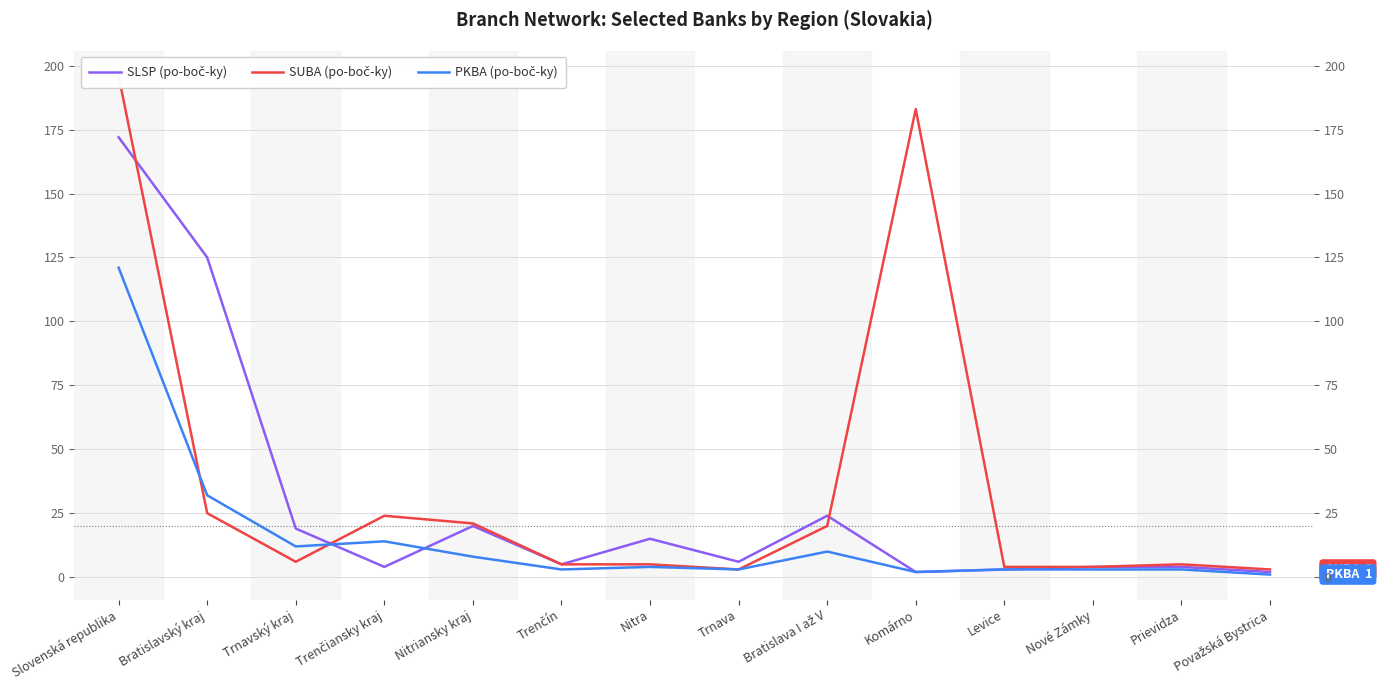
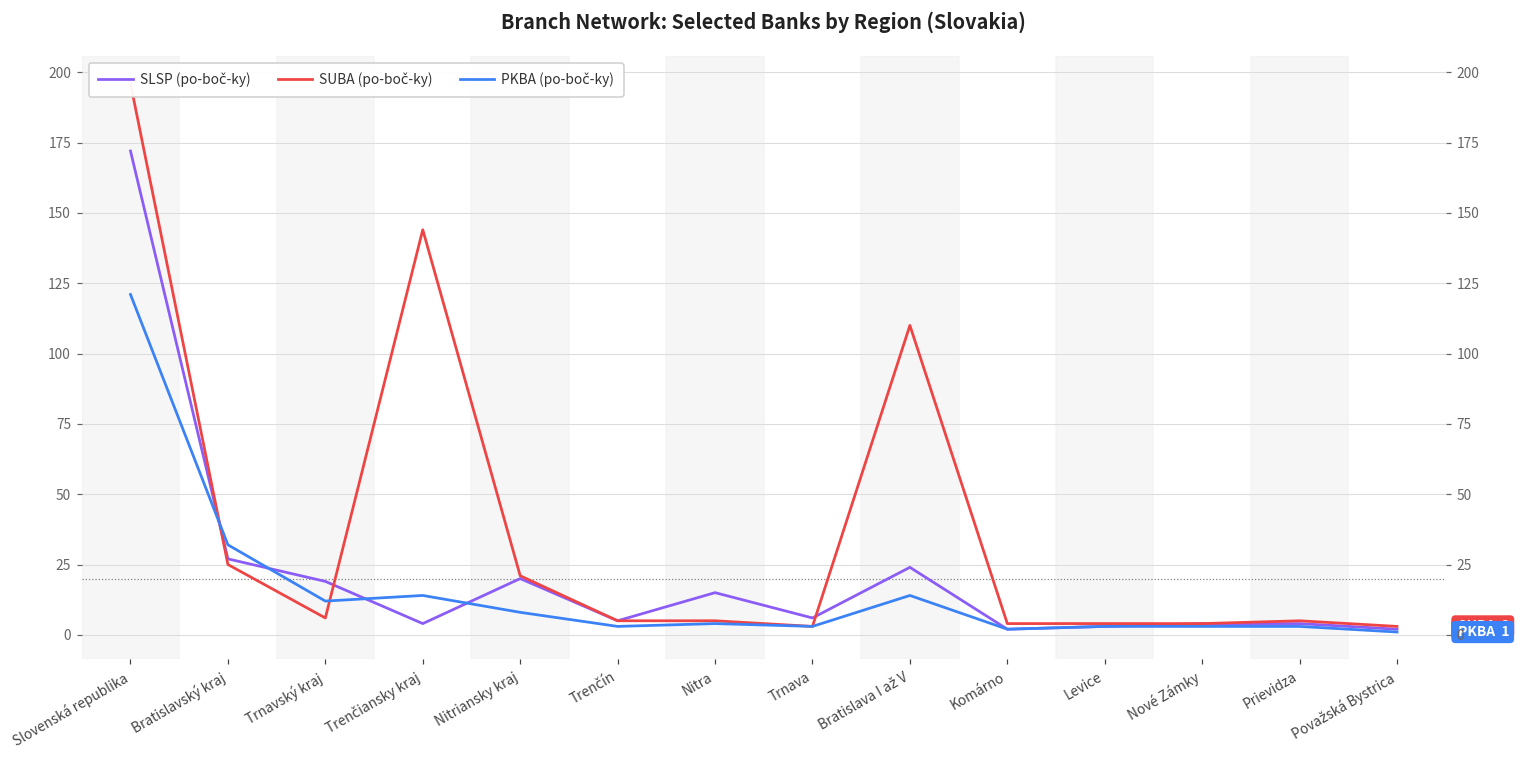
SLSP (po-boč-ky), Bratislavský kraj: 125 -> 27
SUBA (po-boč-ky), Trenčiansky kraj: 24 -> 144
SUBA (po-boč-ky), Bratislava I až V: 20 -> 110
PKBA (po-boč-ky), Bratislava I až V: 10 -> 14
SUBA (po-boč-ky), Komárno: 183 -> 4
